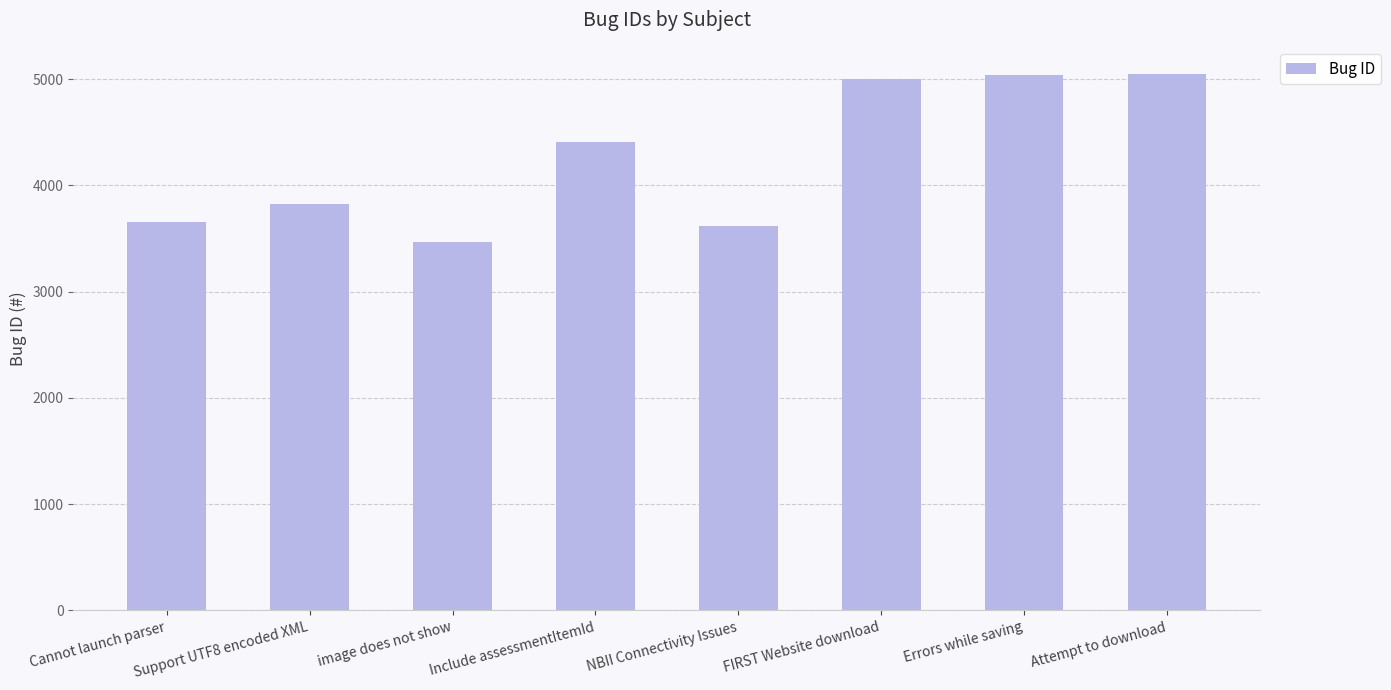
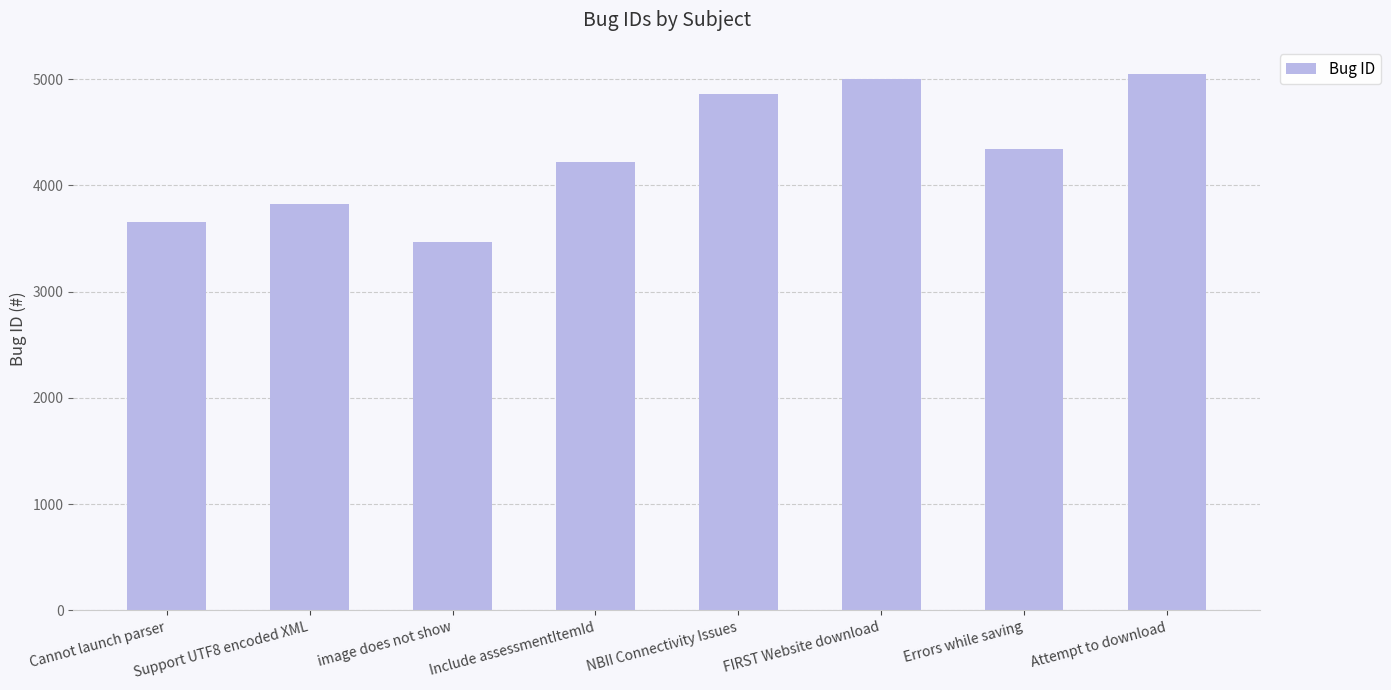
Include assessmentItemId: 4410 -> 4220
NBII Connectivity Issues: 3620 -> 4860
Errors while saving: 5040 -> 4350
